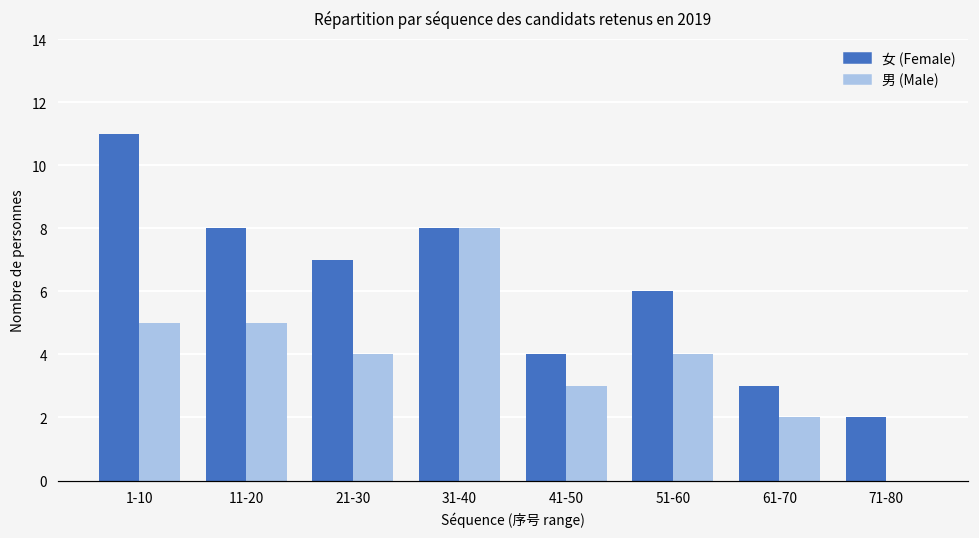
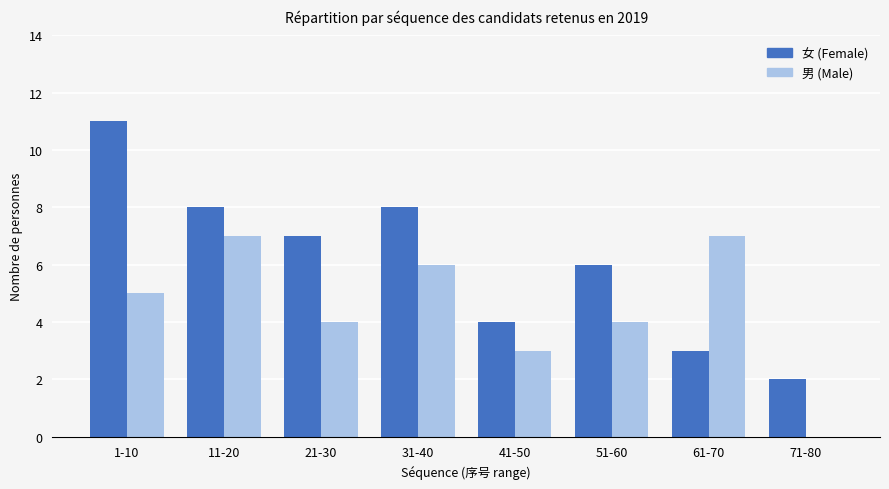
男 (Male), 11-20: 5 -> 7
男 (Male), 31-40: 8 -> 6
男 (Male), 61-70: 2 -> 7
